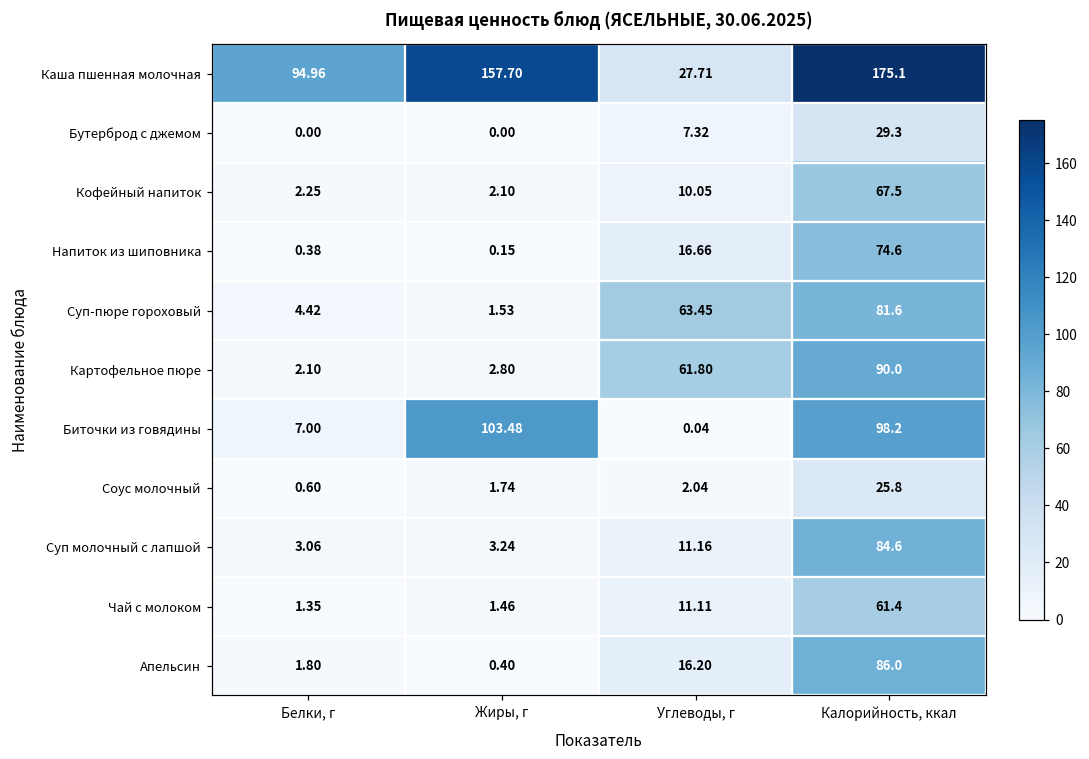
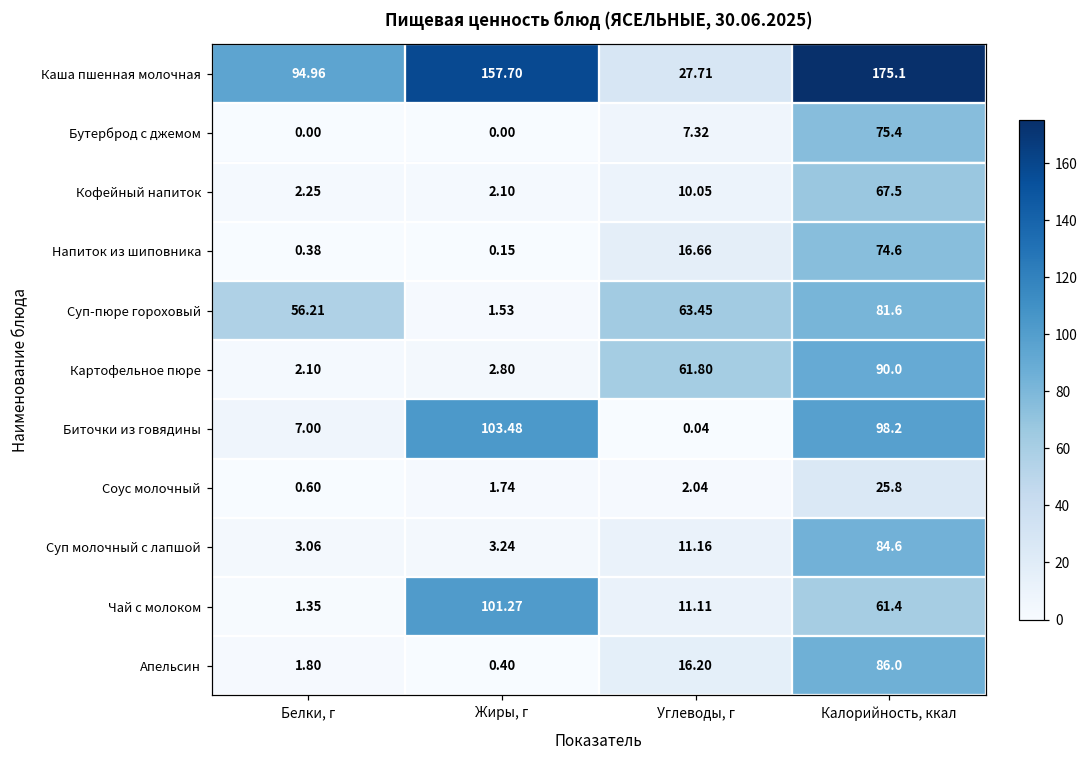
Бутерброд с джемом, Калорийность, ккал: 29.3 -> 75.4
Суп-пюре гороховый, Белки, г: 4.42 -> 56.21
Чай с молоком, Жиры, г: 1.46 -> 101.27
